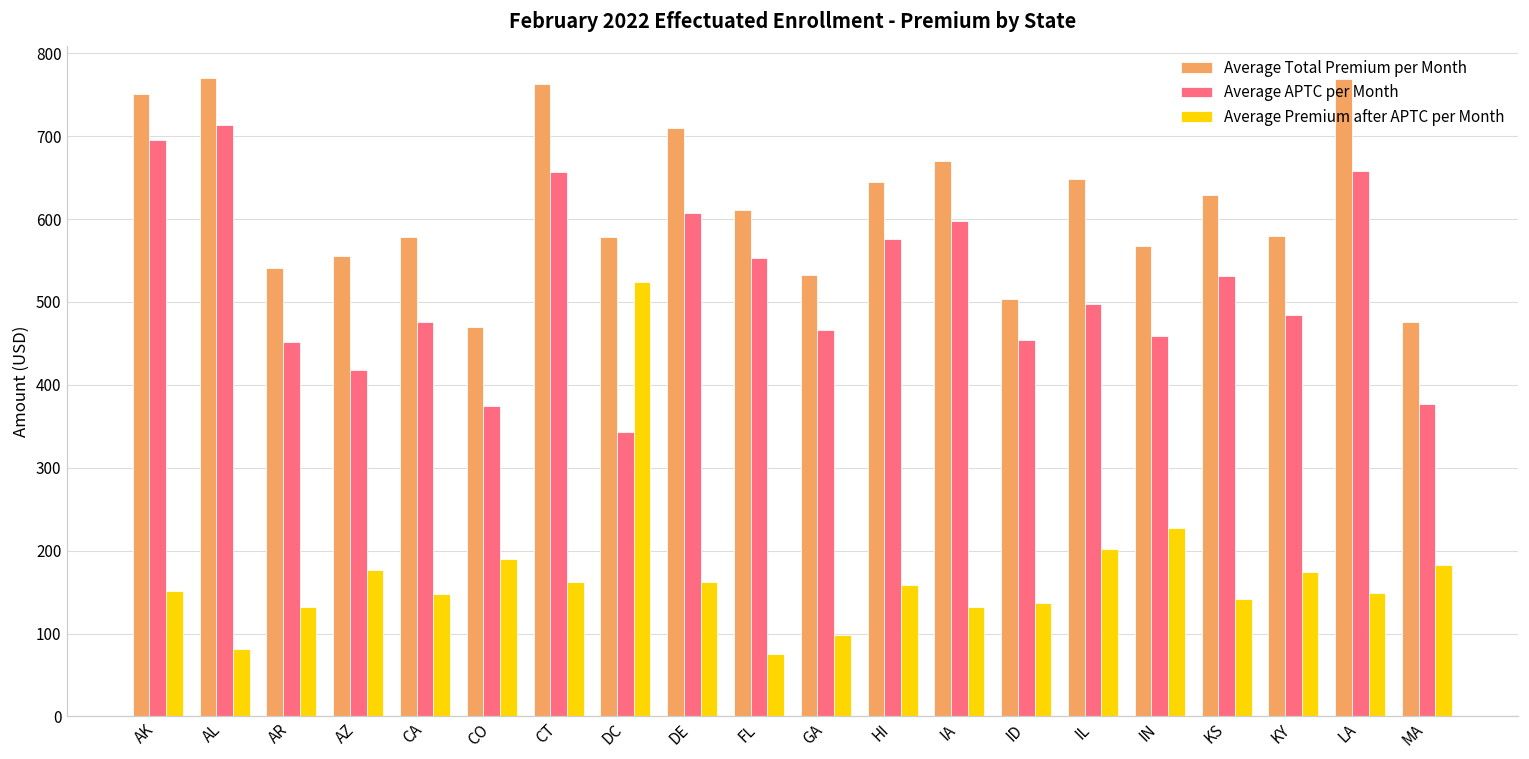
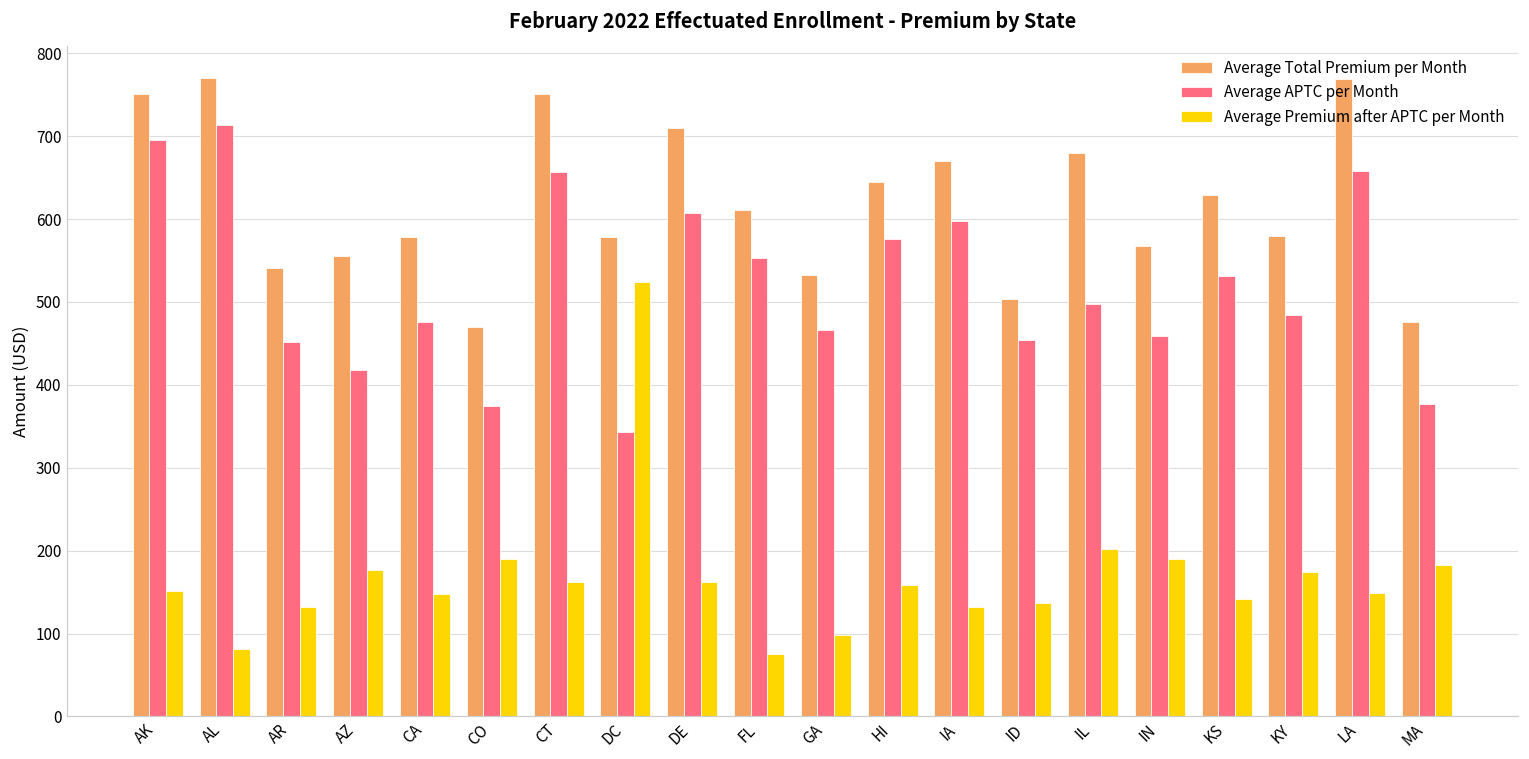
Average Total Premium per Month, CT: 760 -> 750
Average Total Premium per Month, IL: 650 -> 680
Average Premium after APTC per Month, IN: 230 -> 190
